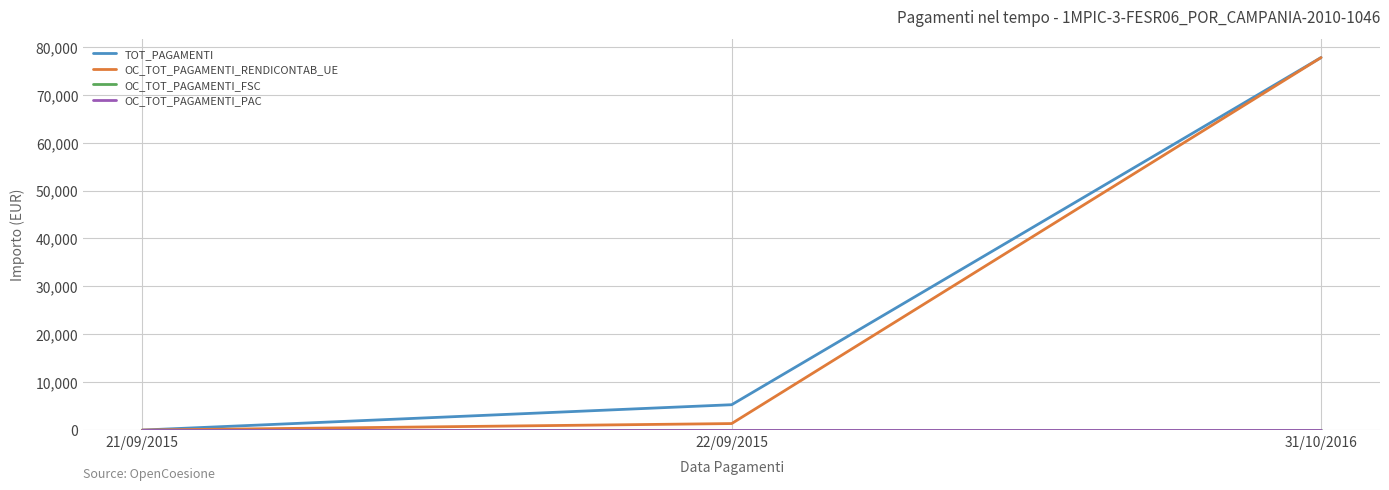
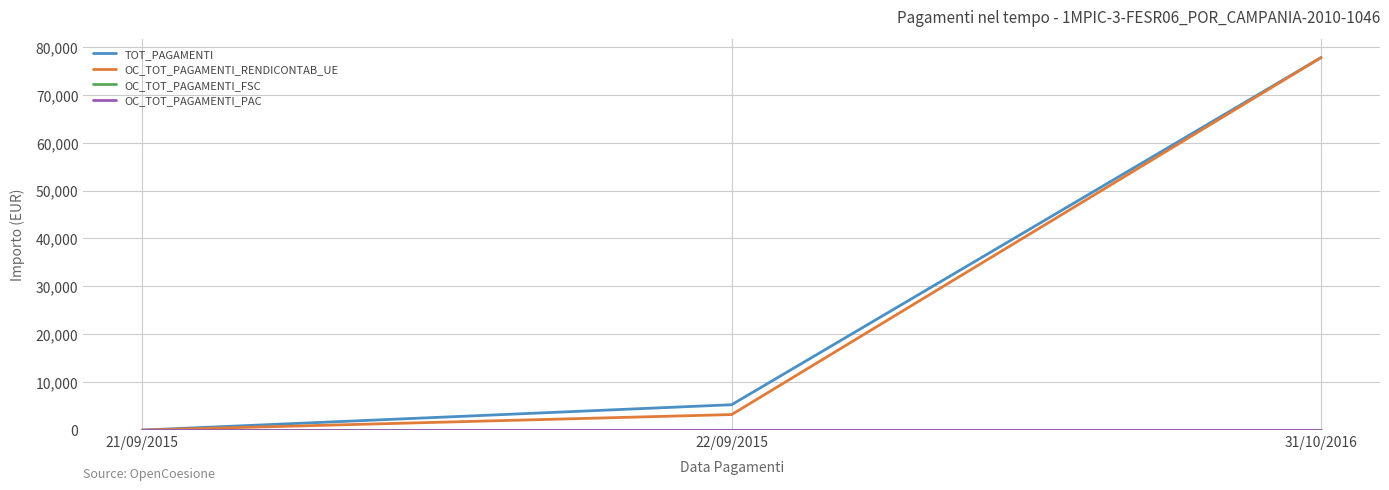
OC_TOT_PAGAMENTI_RENDICONTAB_UE, 22/09/2015: 1,000 -> 3,000
